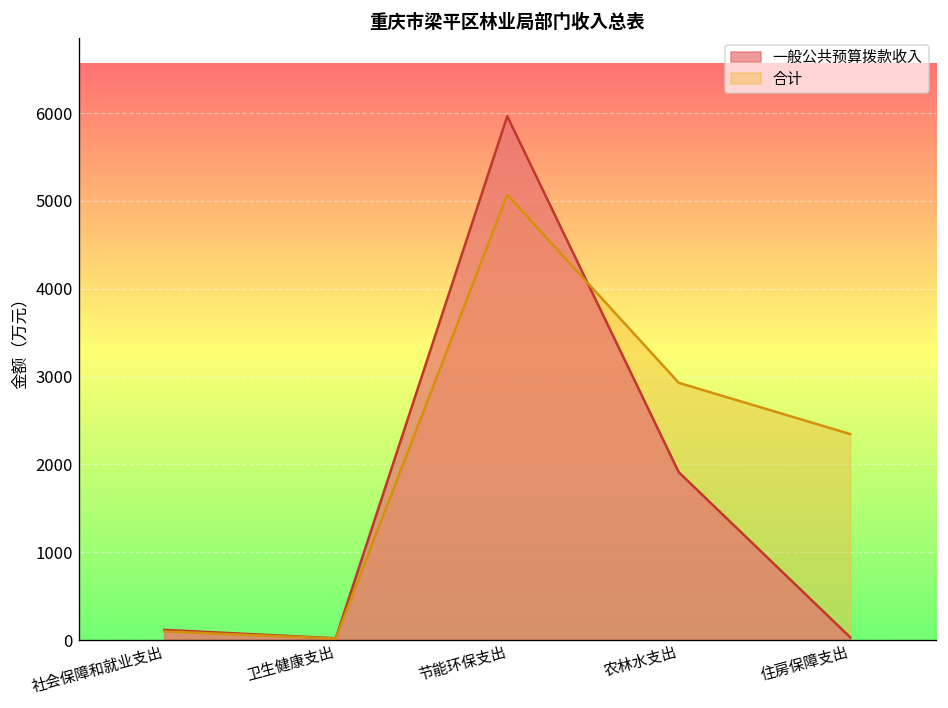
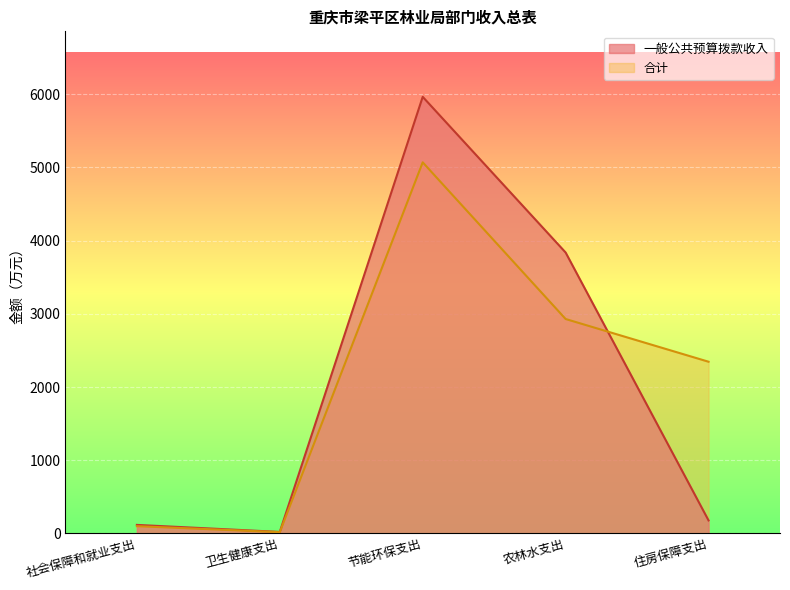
一般公共预算拨款收入, 农林水支出: 1900 -> 3800
一般公共预算拨款收入, 住房保障支出: 0 -> 200
